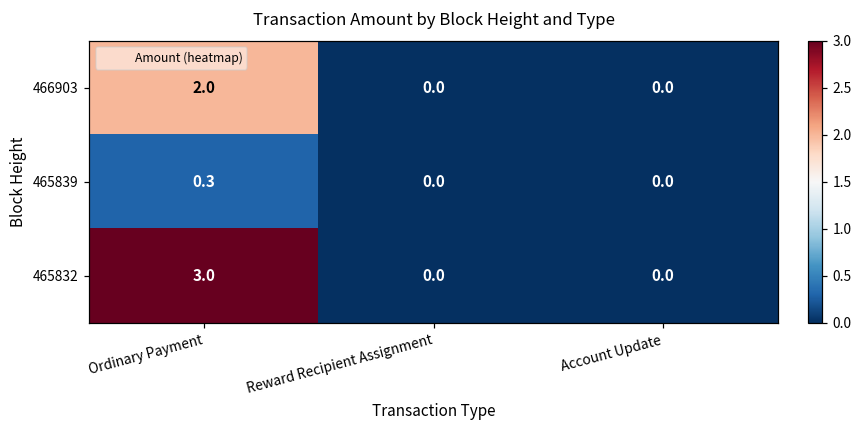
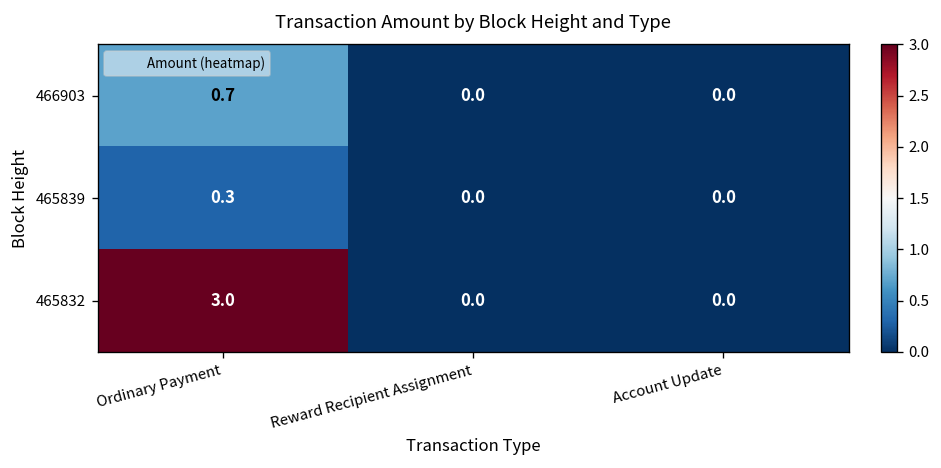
466903, Ordinary Payment: 2.0 -> 0.7
